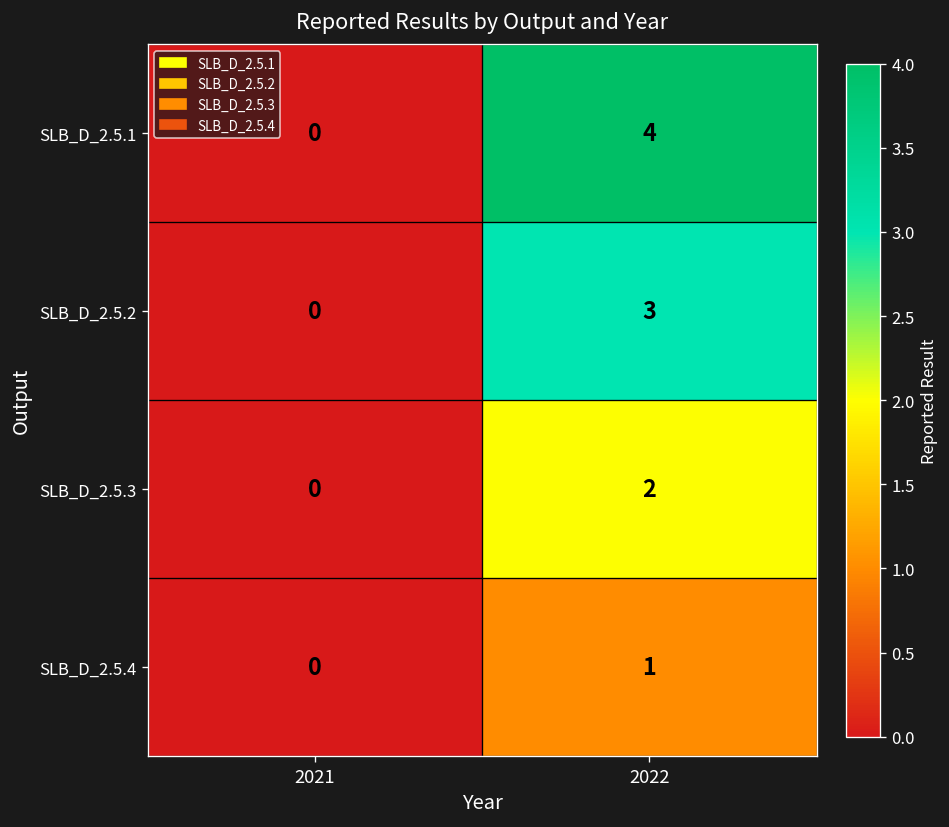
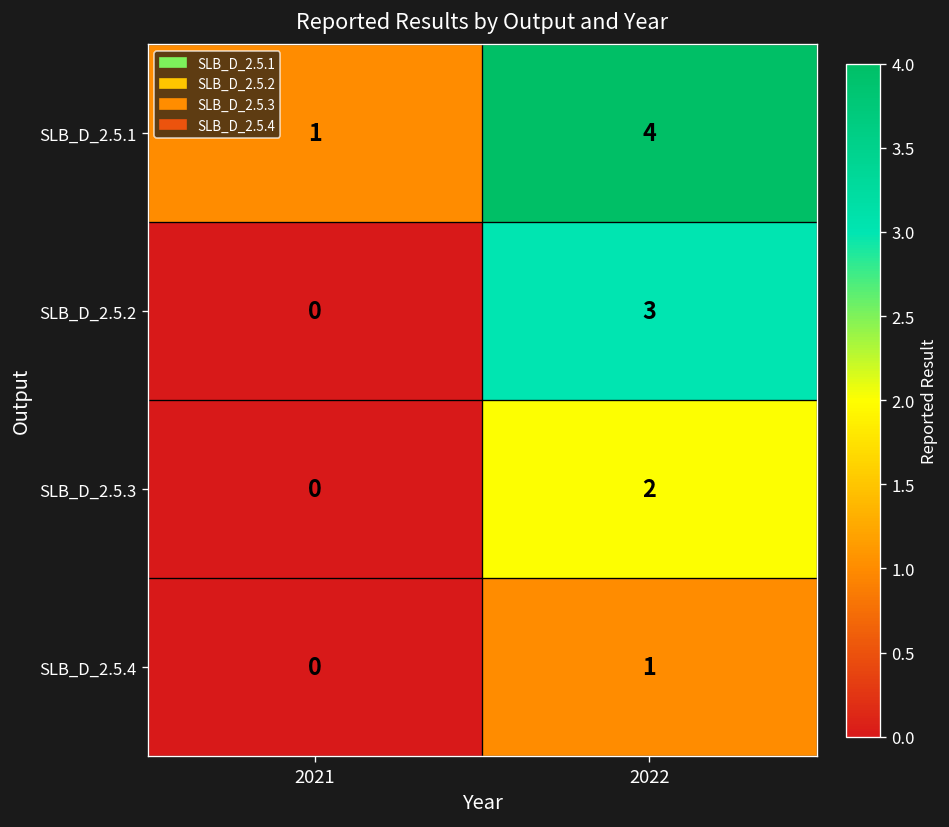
SLB_D_2.5.1, 2021: 0 -> 1
